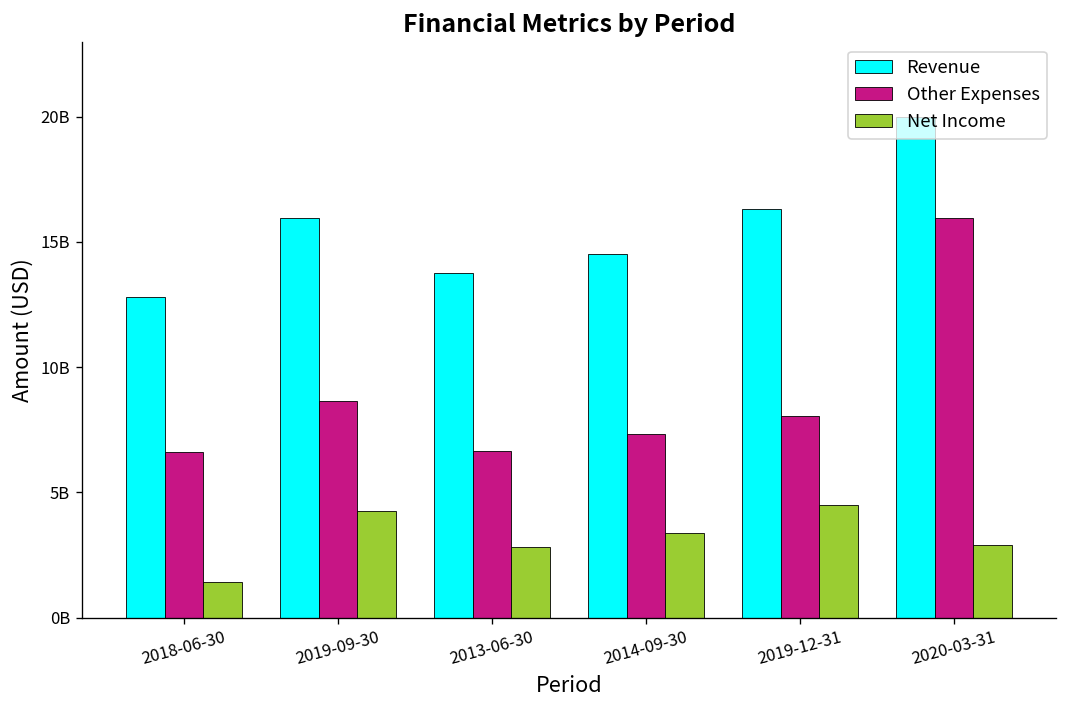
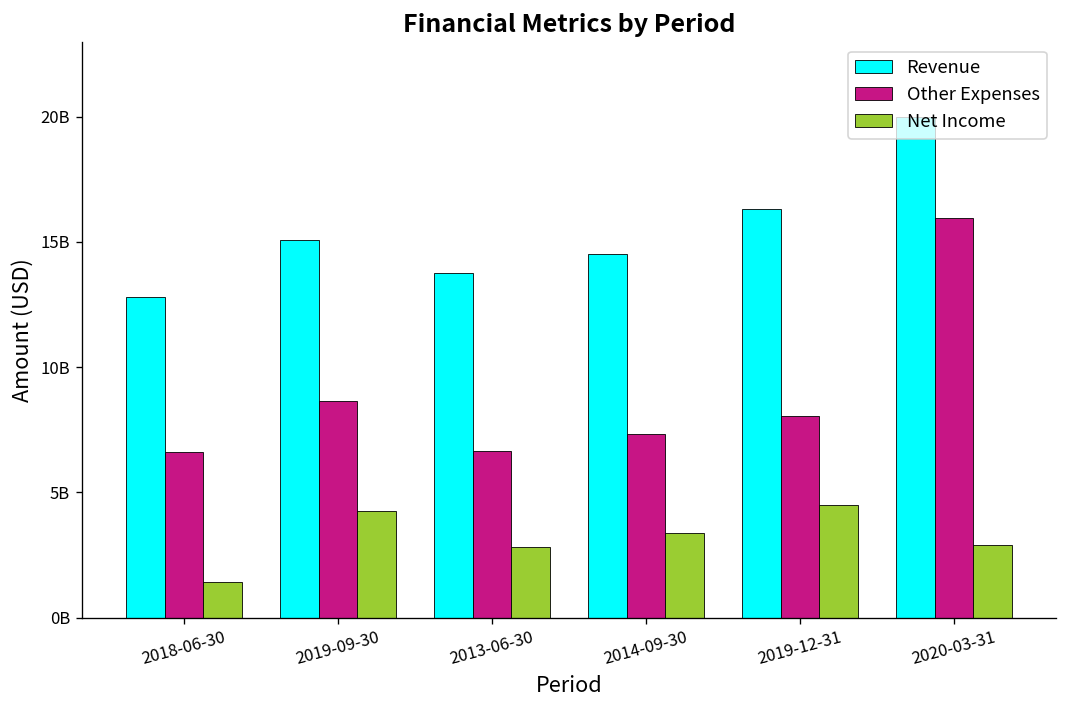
Revenue, 2019-09-30: 15900000000 -> 15100000000
